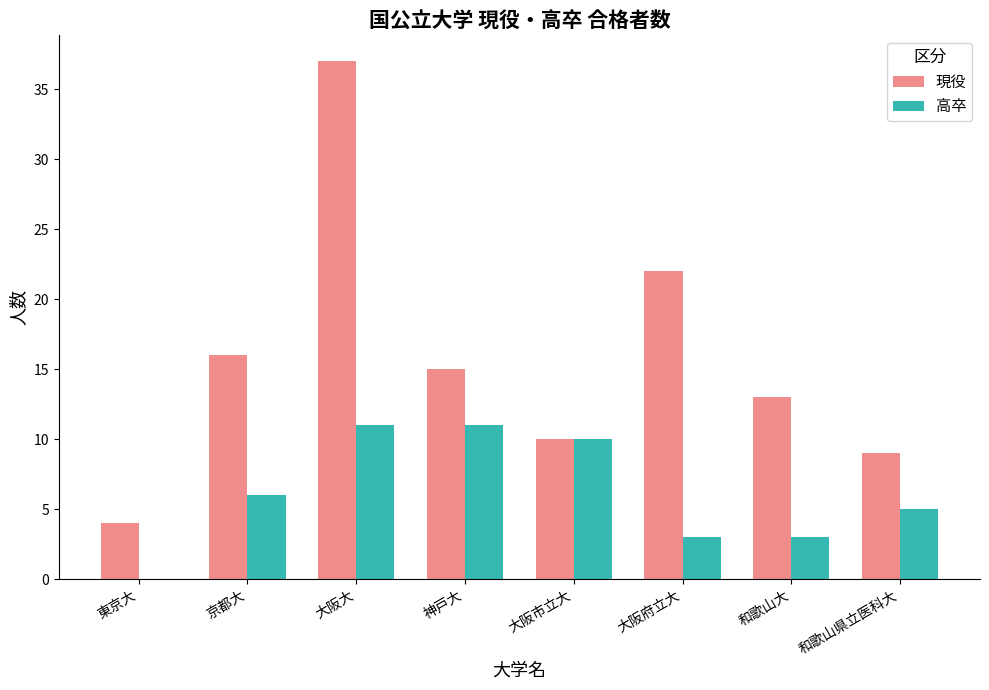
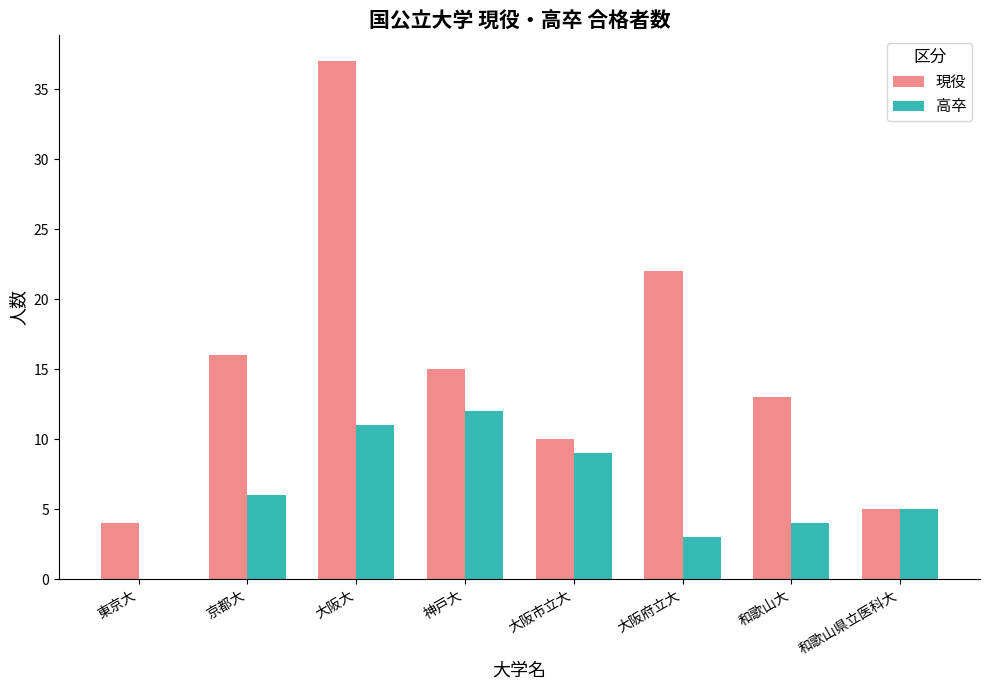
高卒, 神戸大: 11 -> 12
高卒, 大阪市立大: 10 -> 9
高卒, 和歌山大: 3 -> 4
現役, 和歌山県立医科大: 9 -> 5
